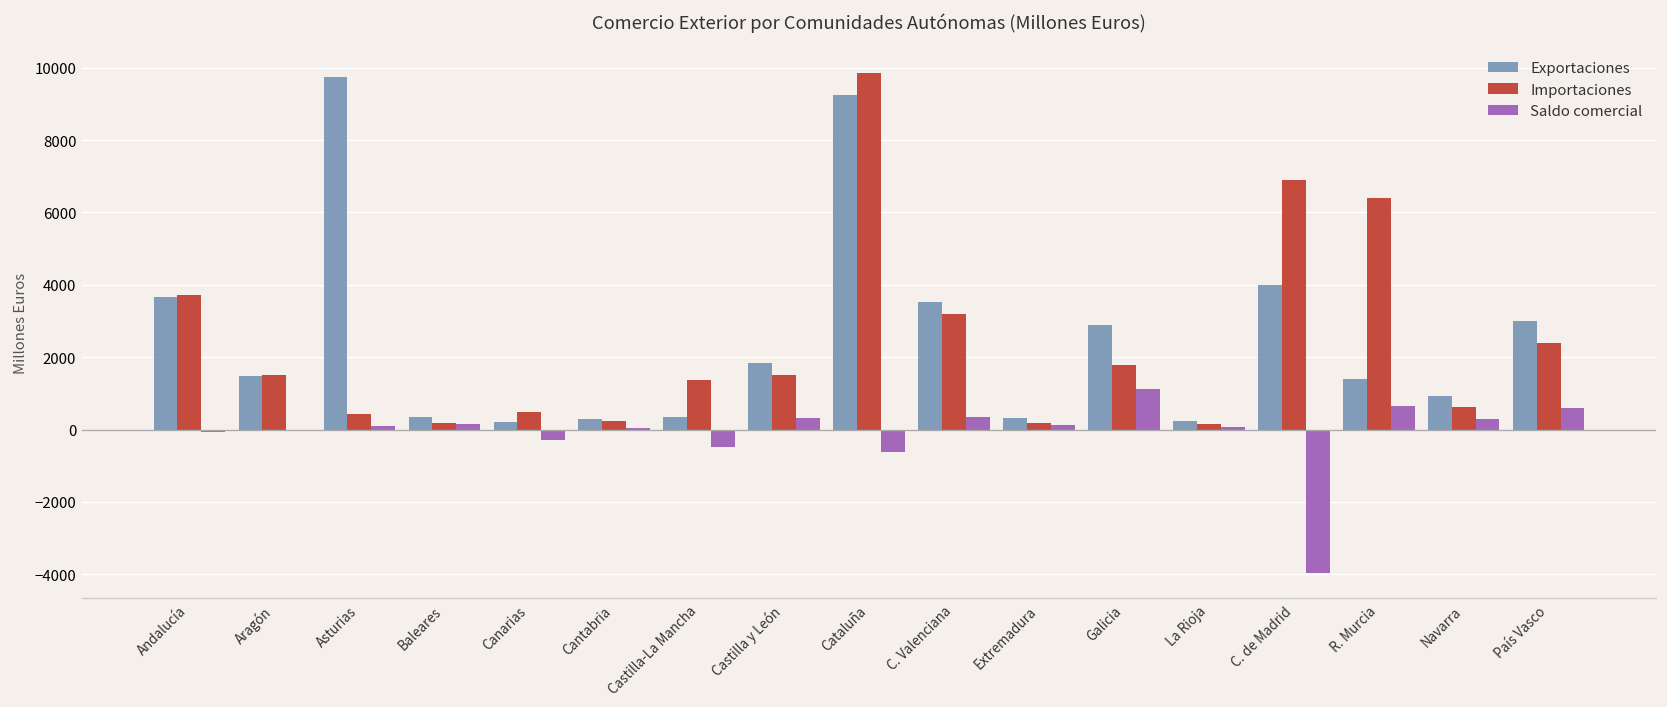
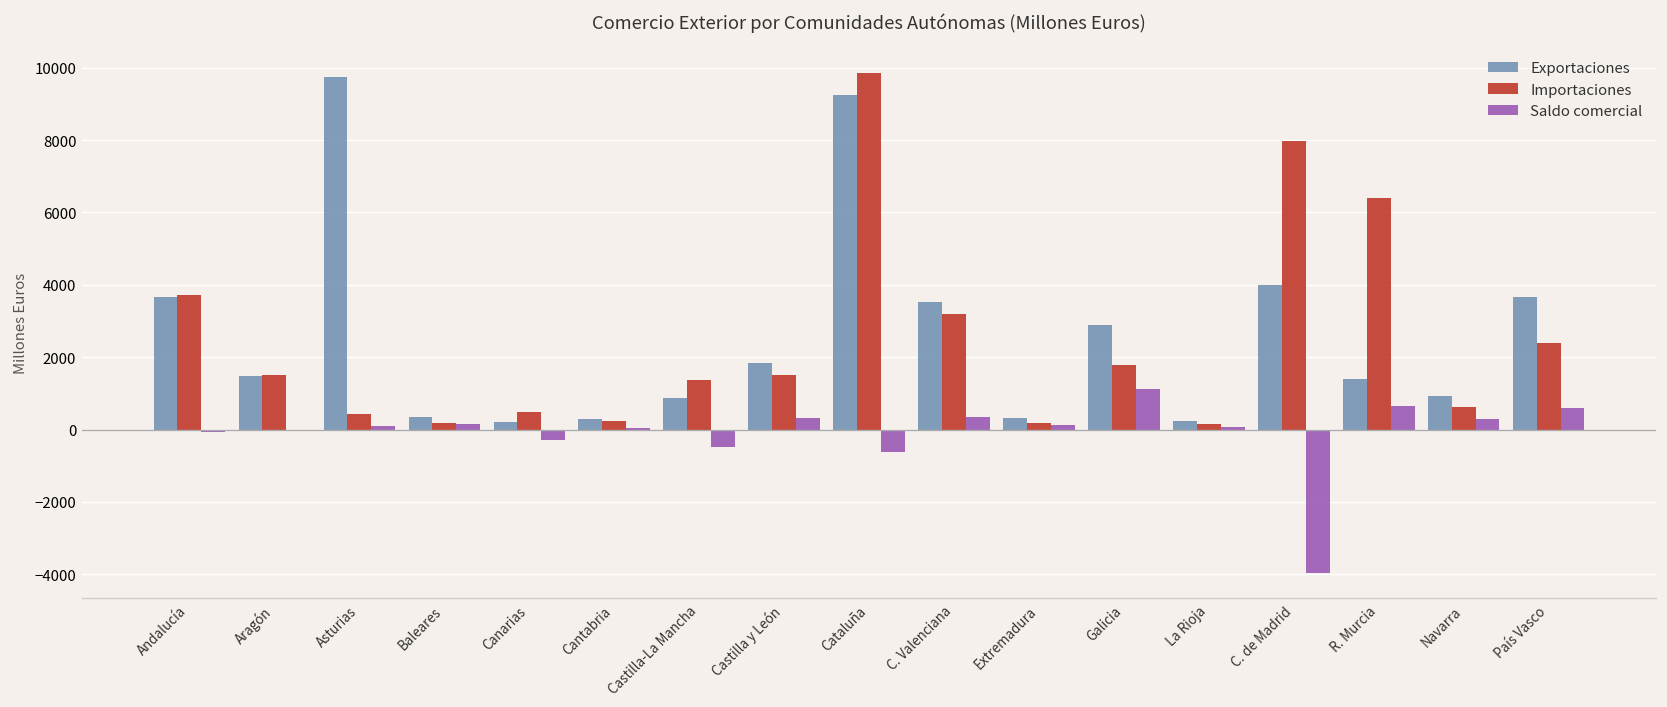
Exportaciones, Castilla-La Mancha: 400 -> 900
Importaciones, C. de Madrid: 6900 -> 8000
Exportaciones, País Vasco: 3000 -> 3700
